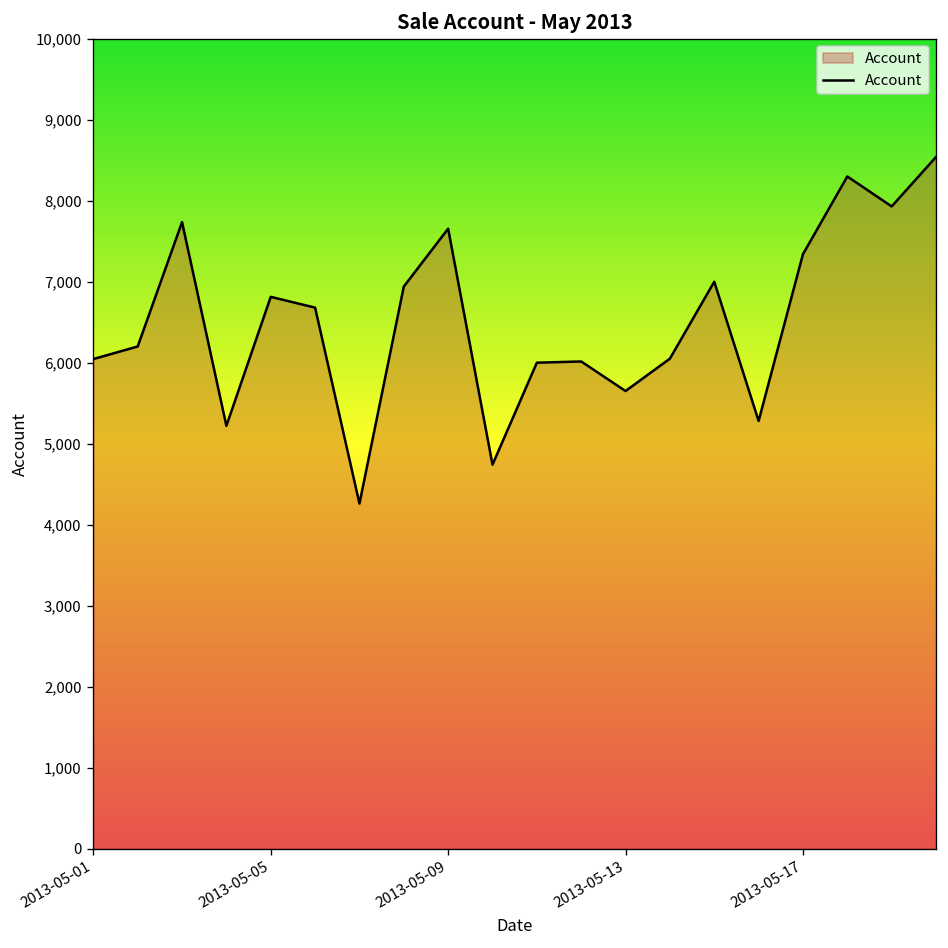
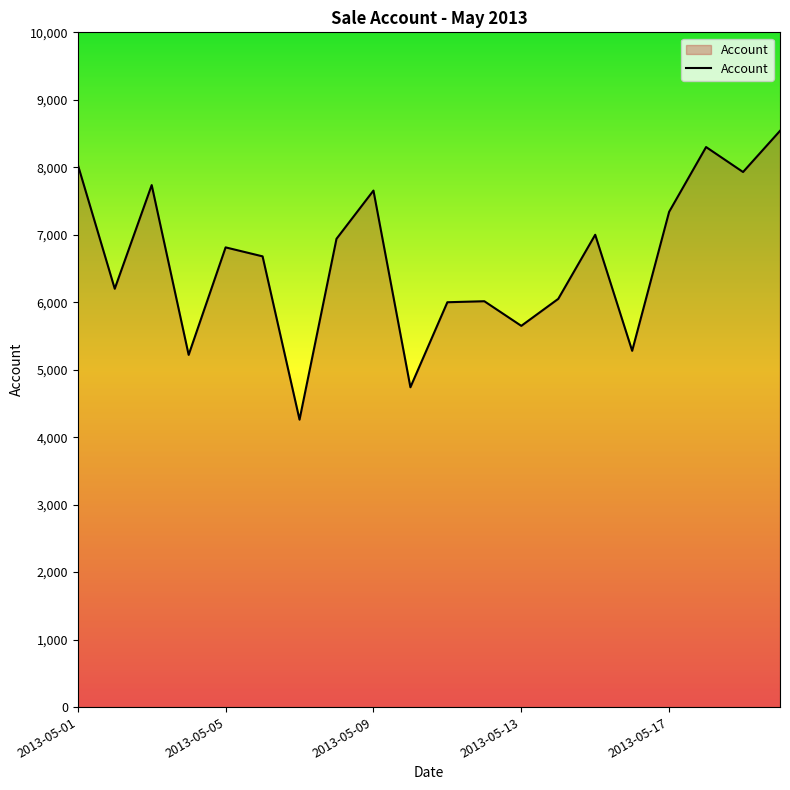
2013-05-01: 6,000 -> 8,000
